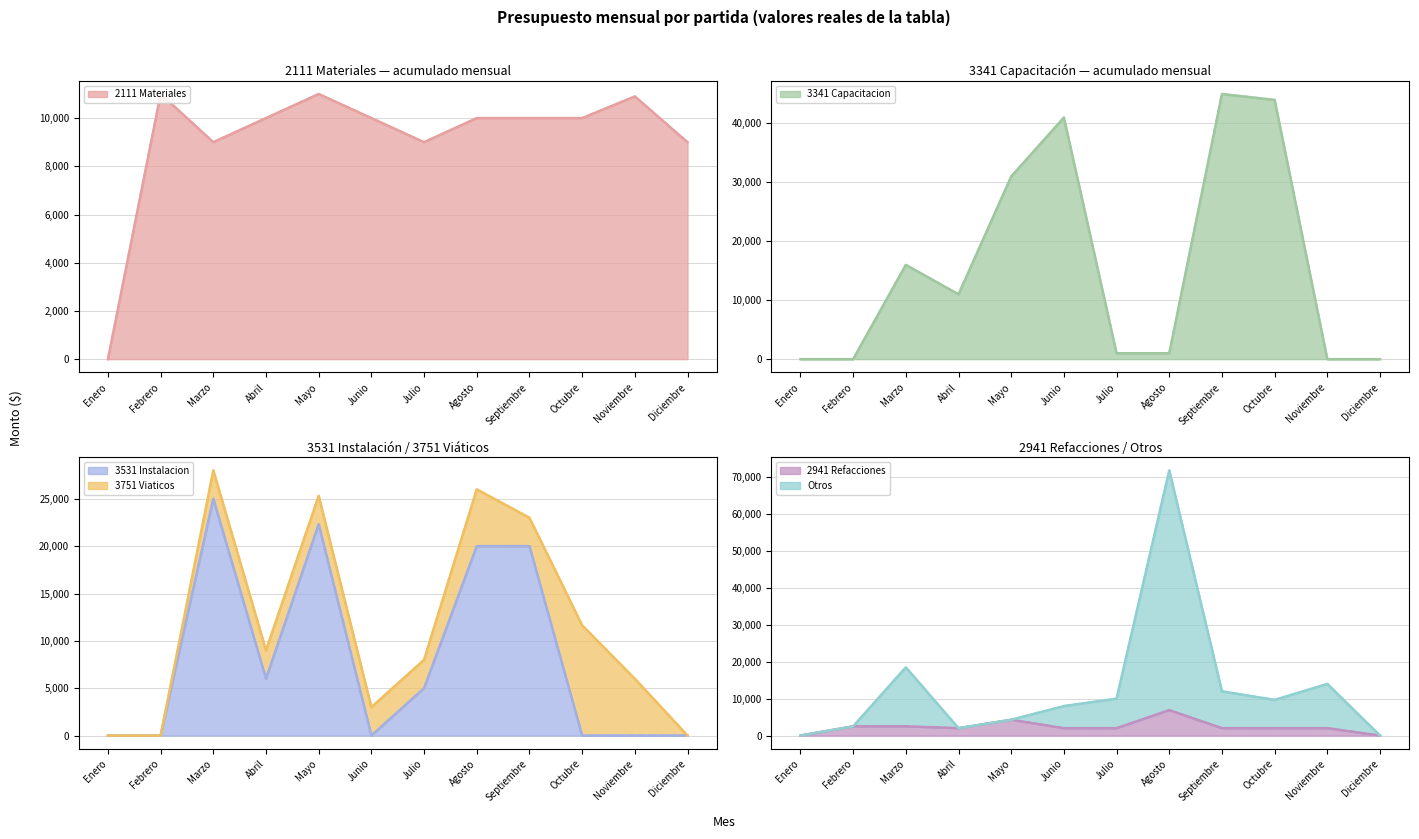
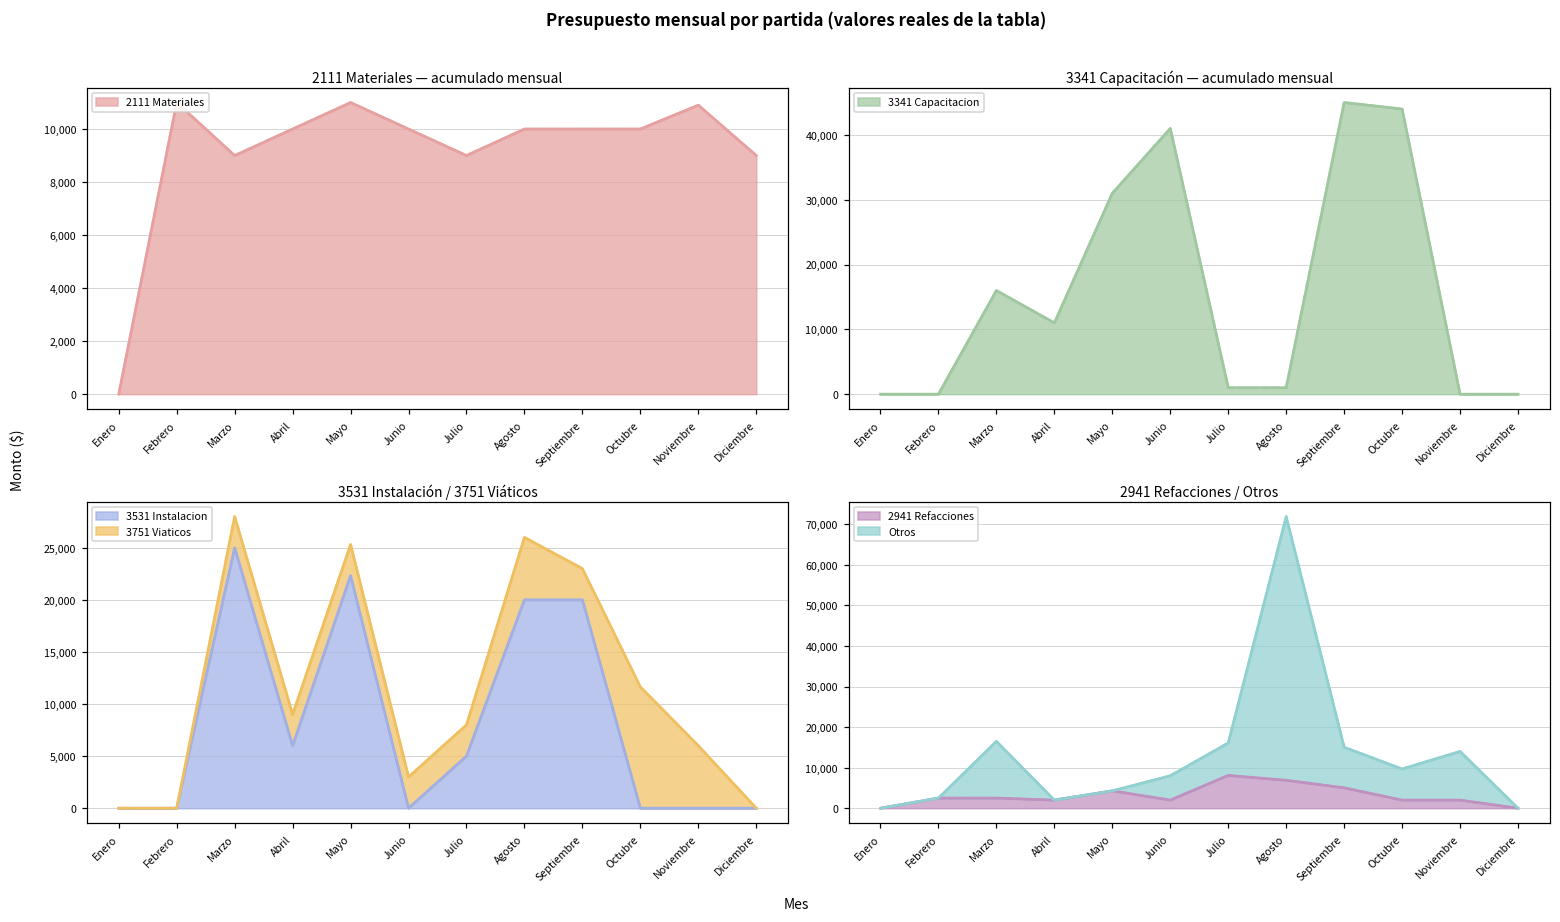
2941 Refacciones / Otros, Otros, Marzo: 16,000 -> 14,000
2941 Refacciones / Otros, 2941 Refacciones, Julio: 2,000 -> 8,000
2941 Refacciones / Otros, 2941 Refacciones, Septiembre: 2,000 -> 5,000
